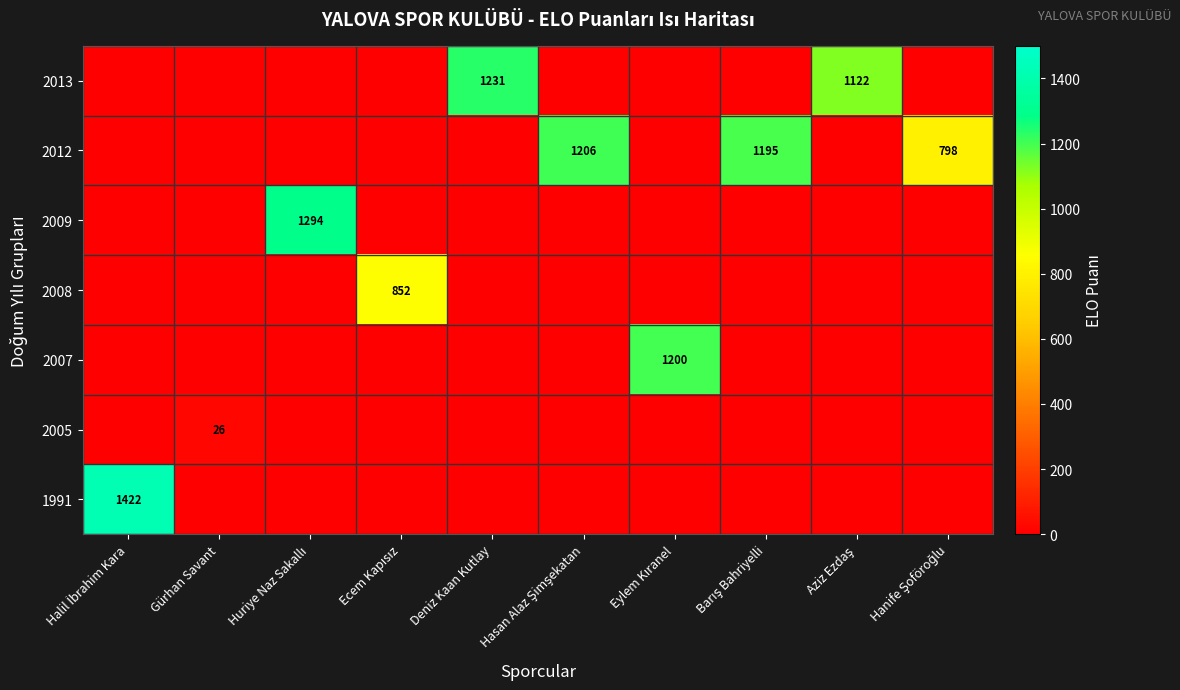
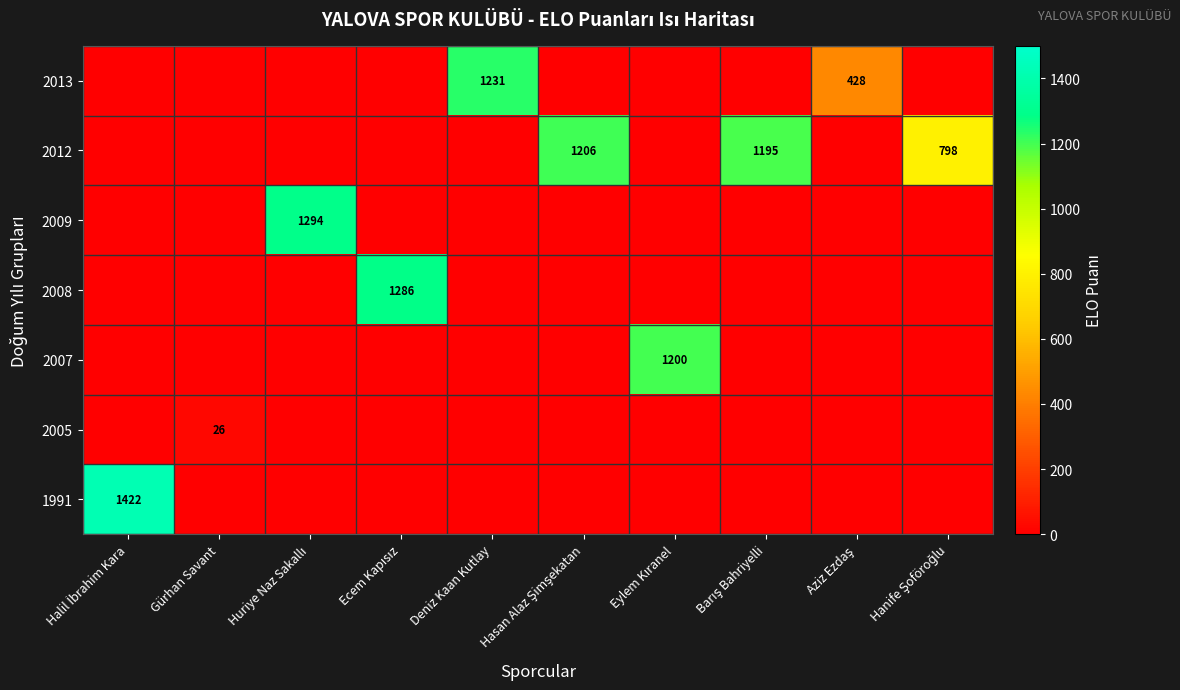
2013, Aziz Ezdaş: 1122 -> 428
2008, Ecem Kapısız: 852 -> 1286
